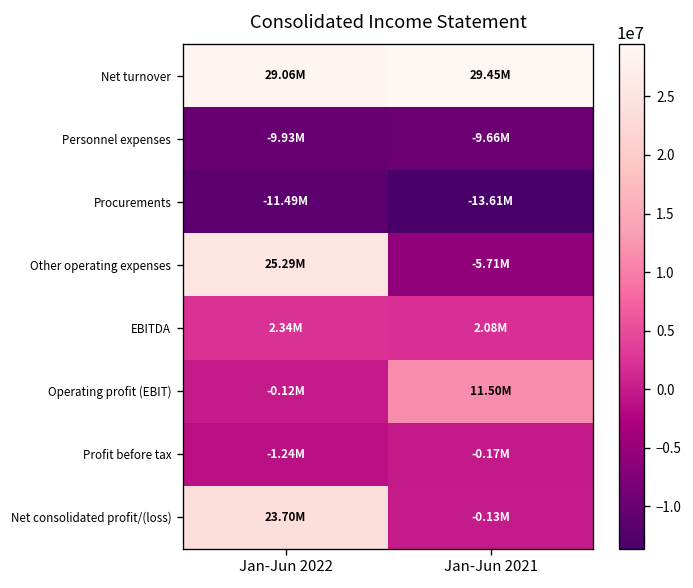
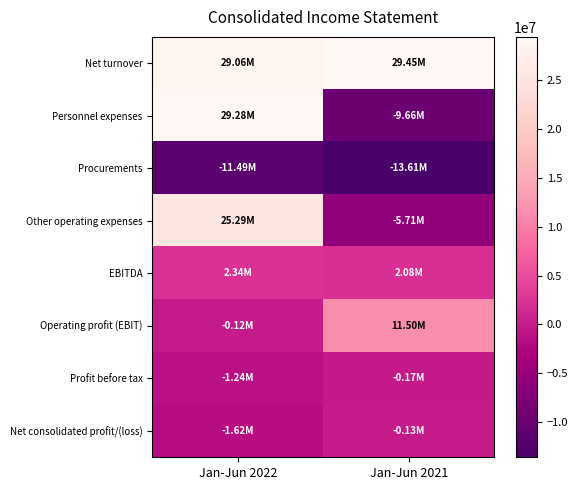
Personnel expenses, Jan-Jun 2022: -9.93M -> 29.28M
Net consolidated profit/(loss), Jan-Jun 2022: 23.70M -> -1.62M
